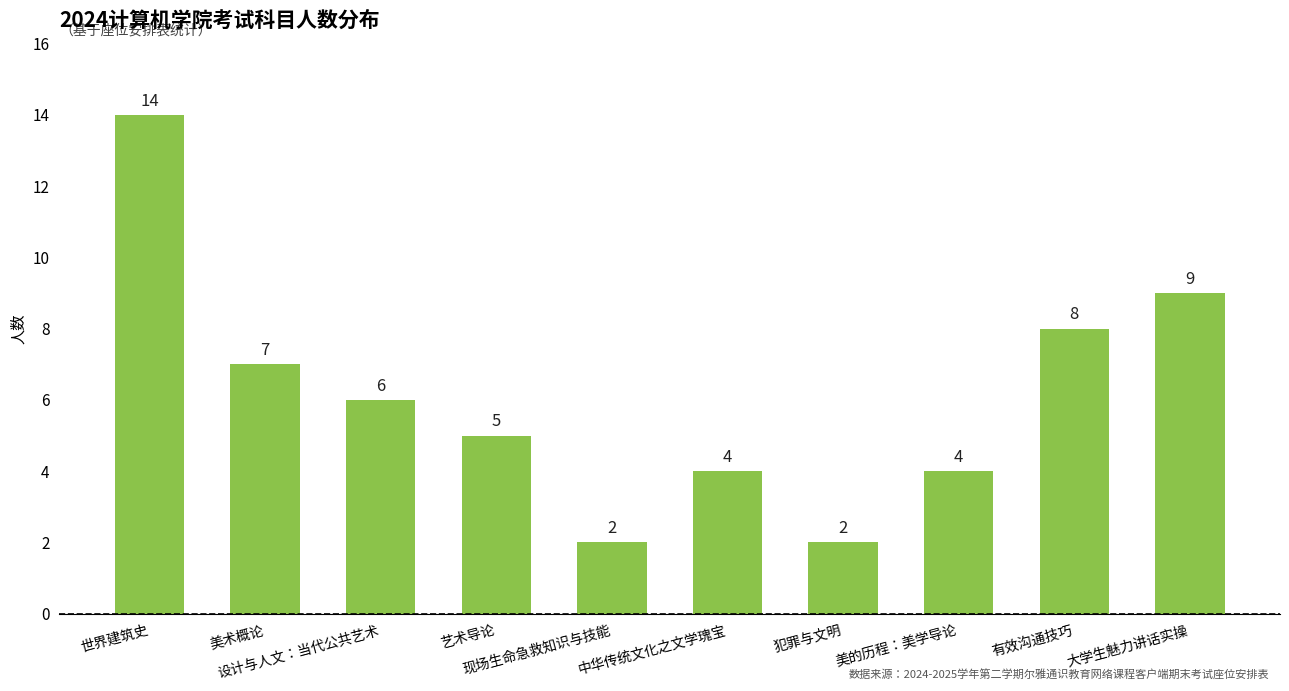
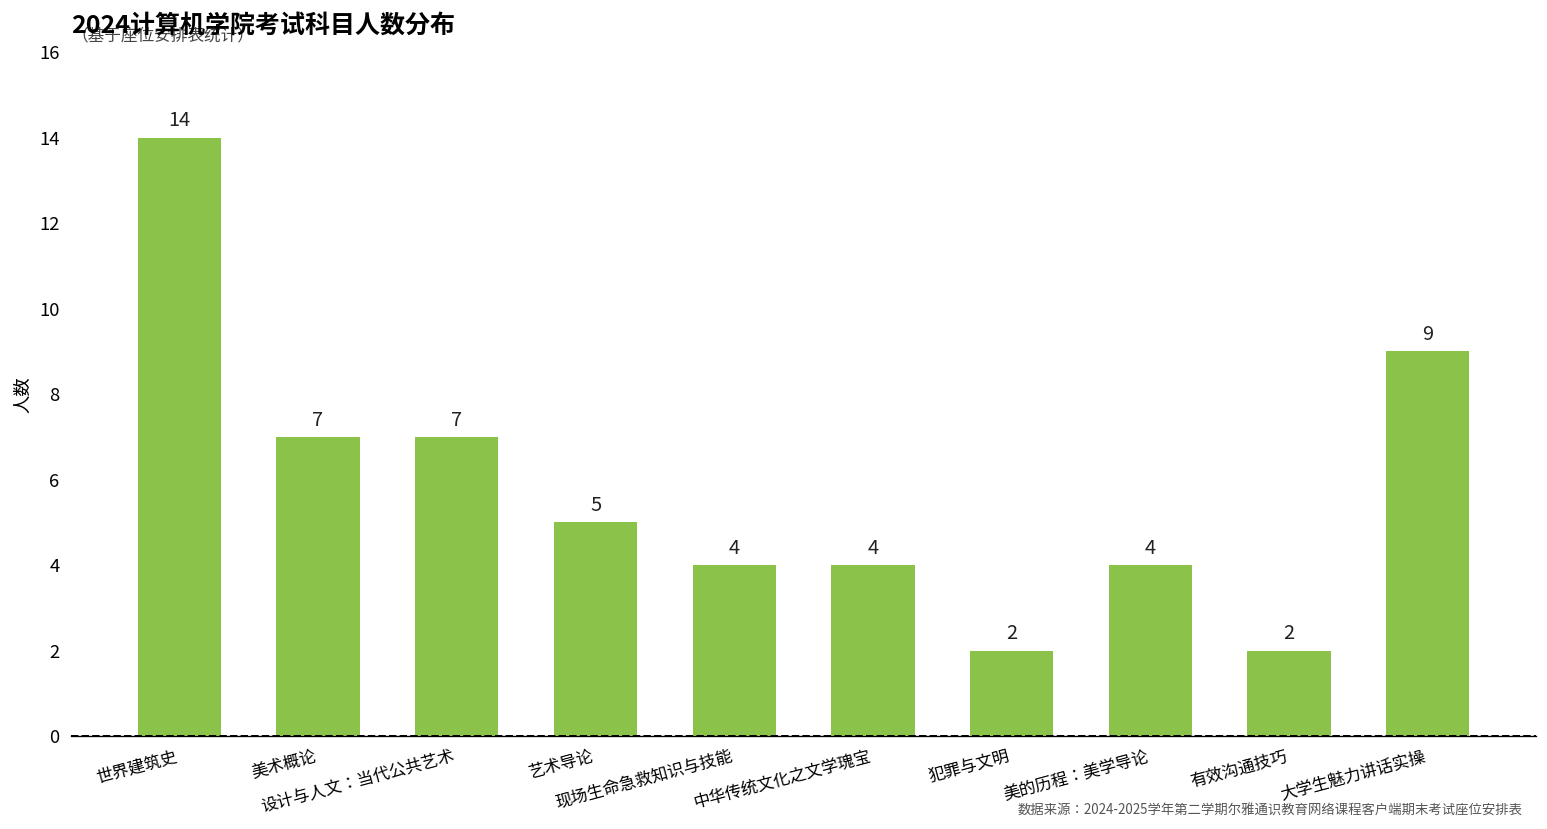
设计与人文：当代公共艺术: 6 -> 7
现场生命急救知识与技能: 2 -> 4
有效沟通技巧: 8 -> 2
